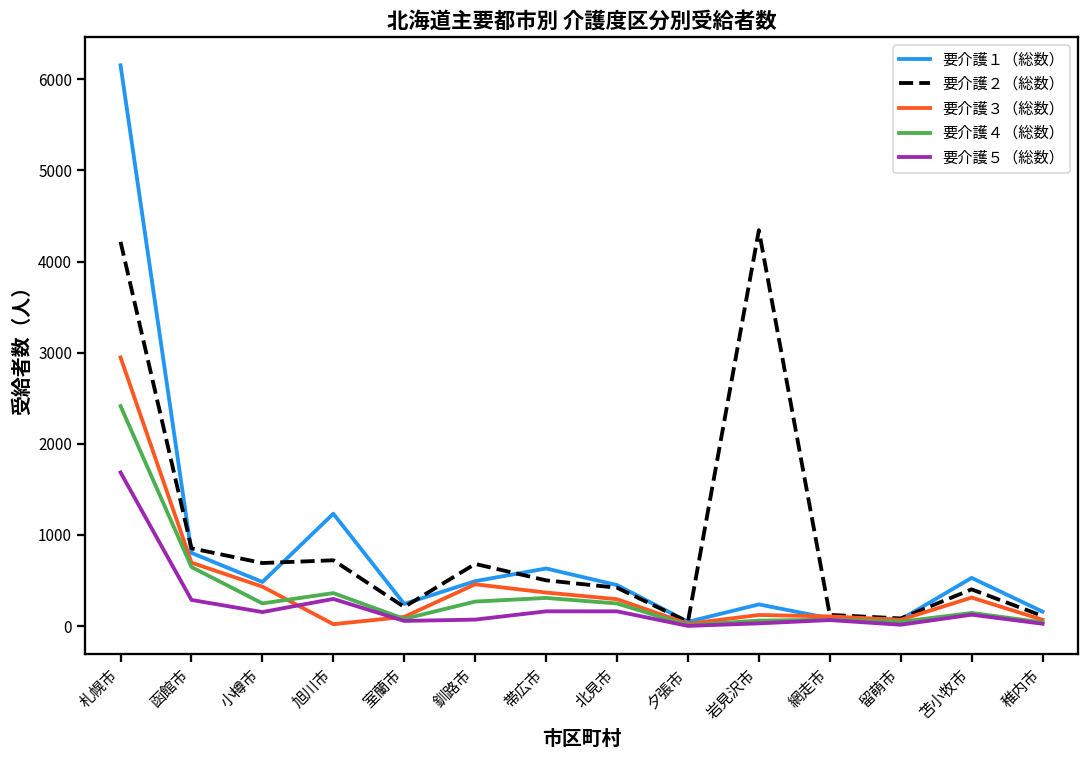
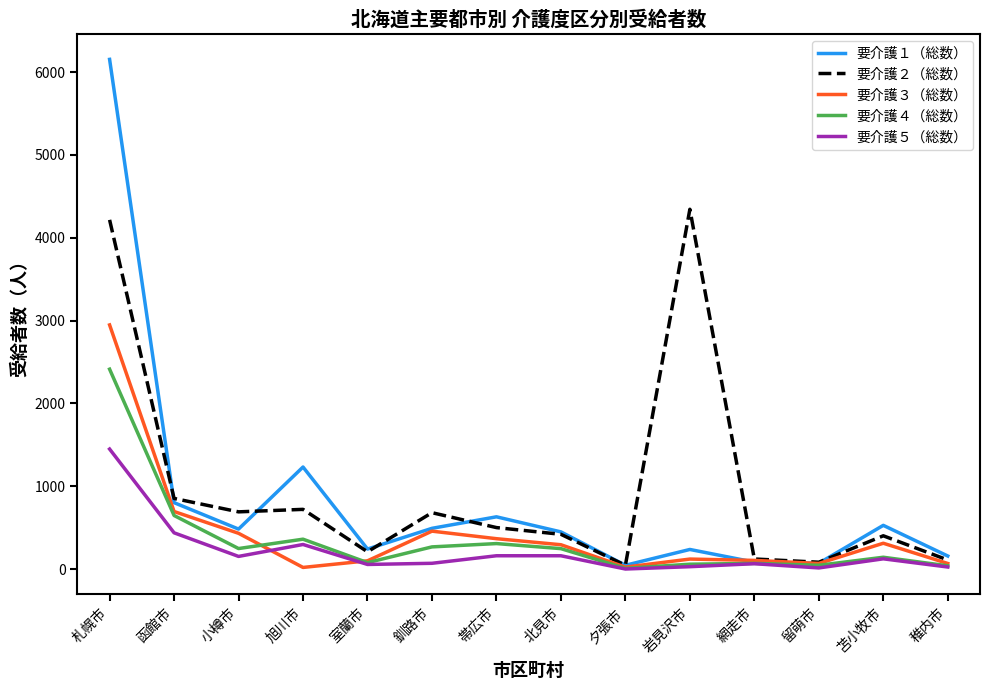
要介護５（総数）, 札幌市: 1700 -> 1500
要介護５（総数）, 函館市: 300 -> 400
